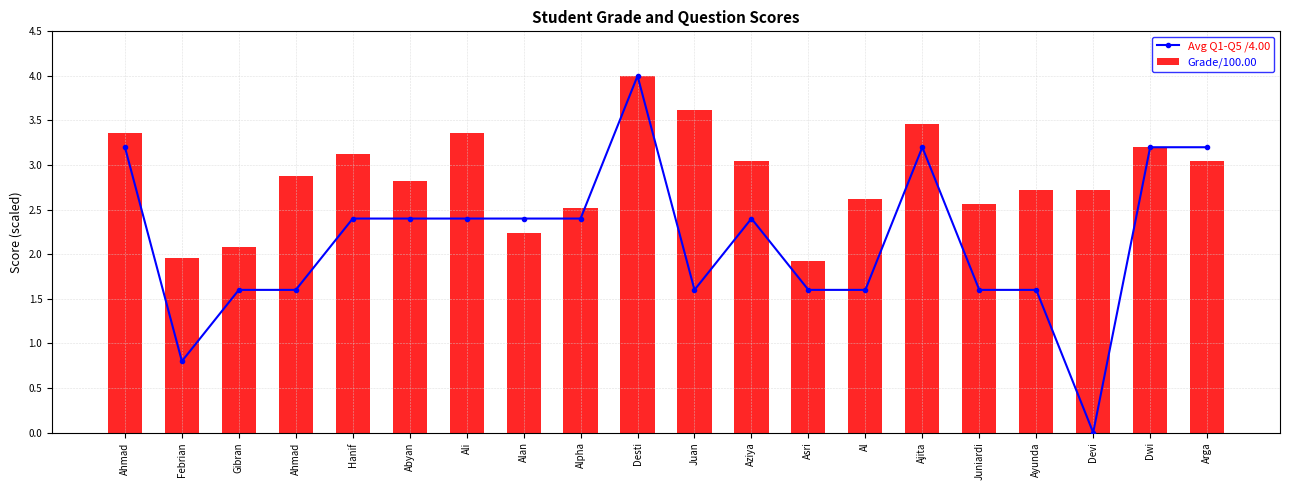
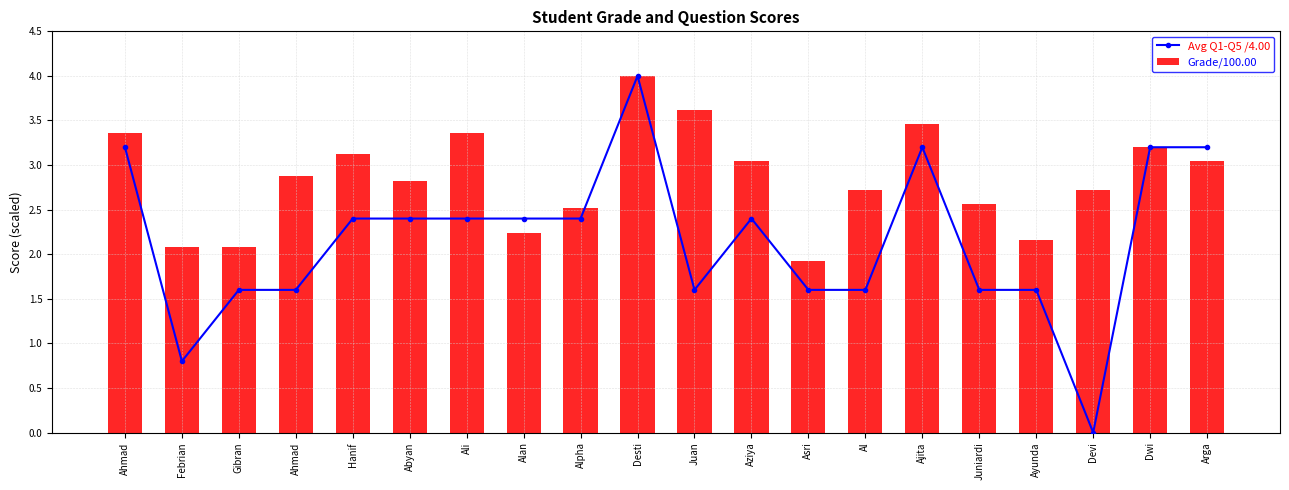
Grade/100.00, Febrian: 2.0 -> 2.1
Grade/100.00, Al: 2.6 -> 2.7
Grade/100.00, Ayunda: 2.7 -> 2.2
